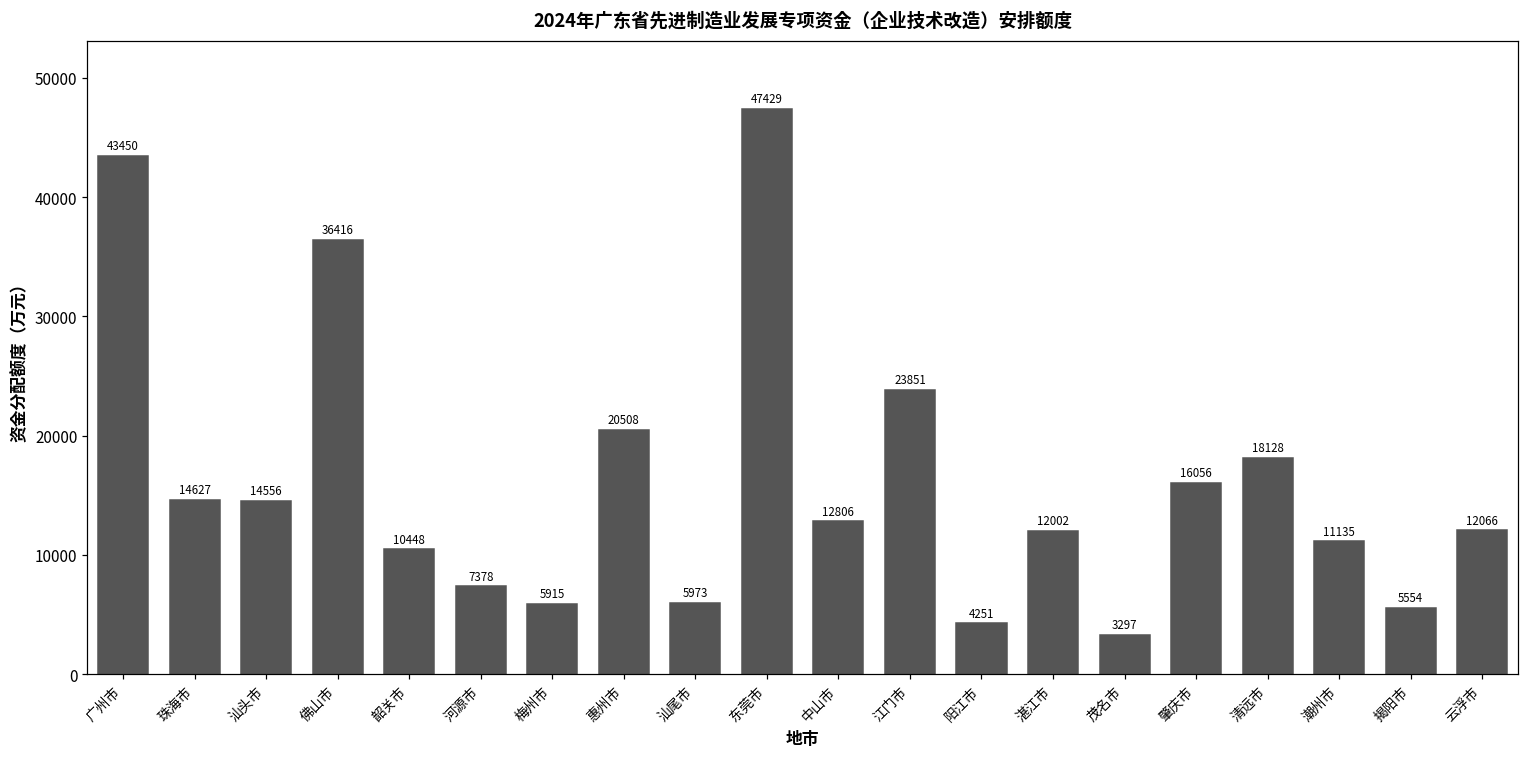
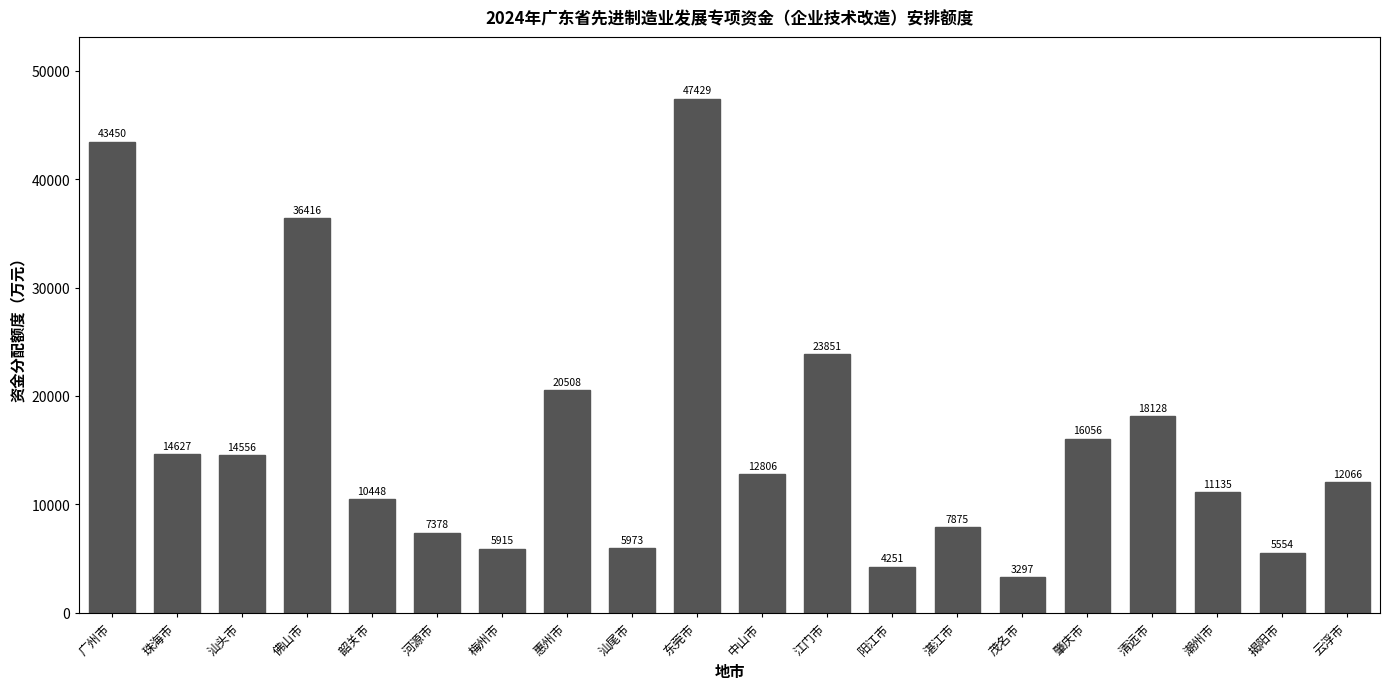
湛江市: 12002 -> 7875
